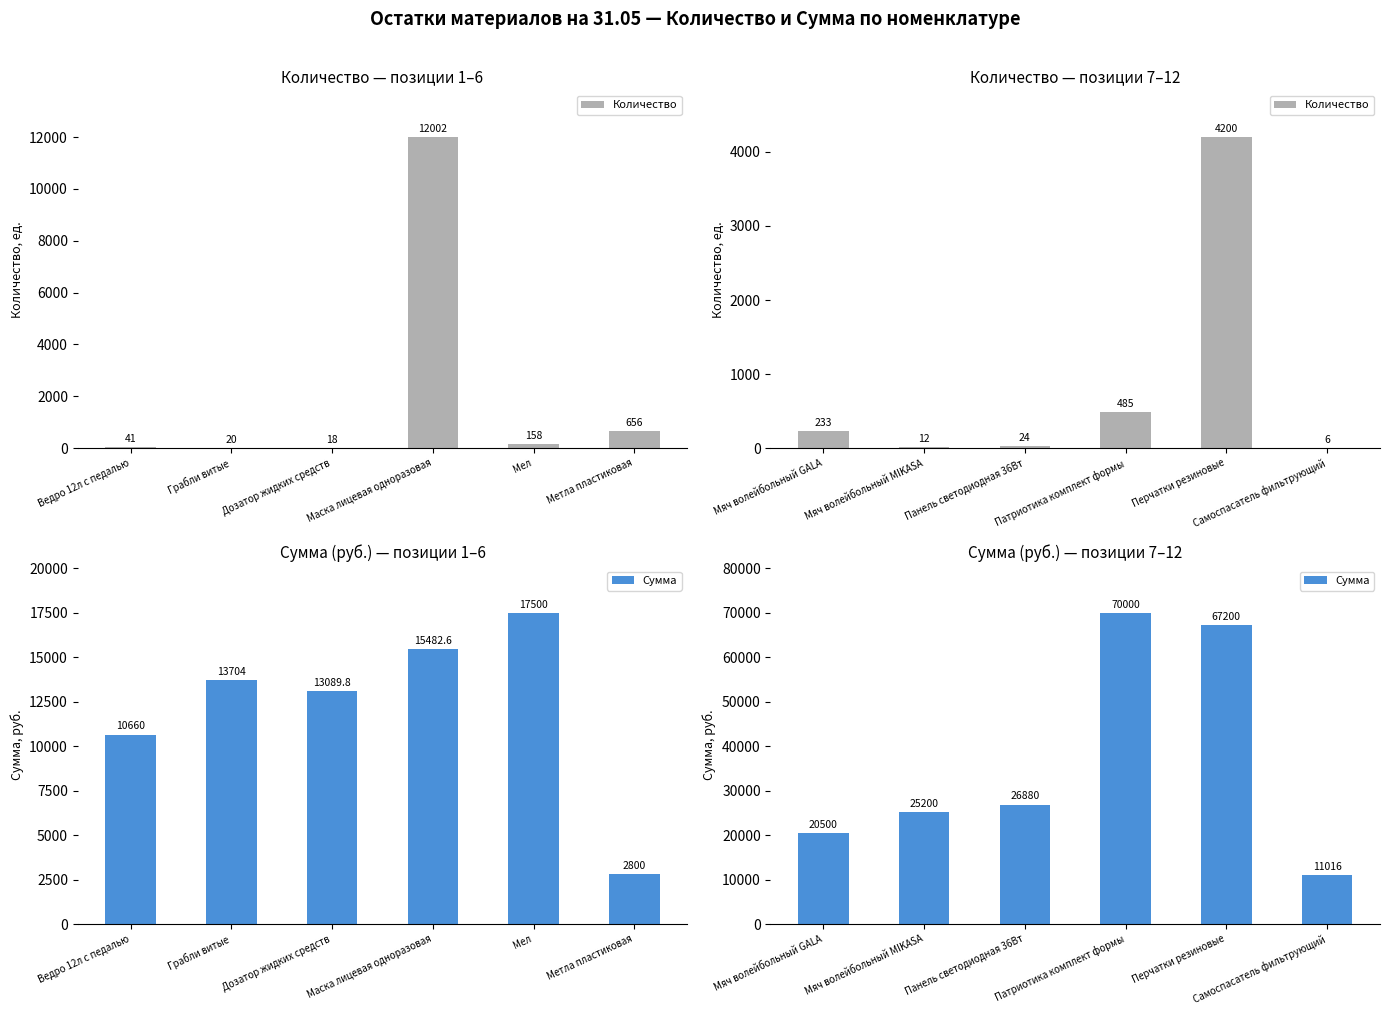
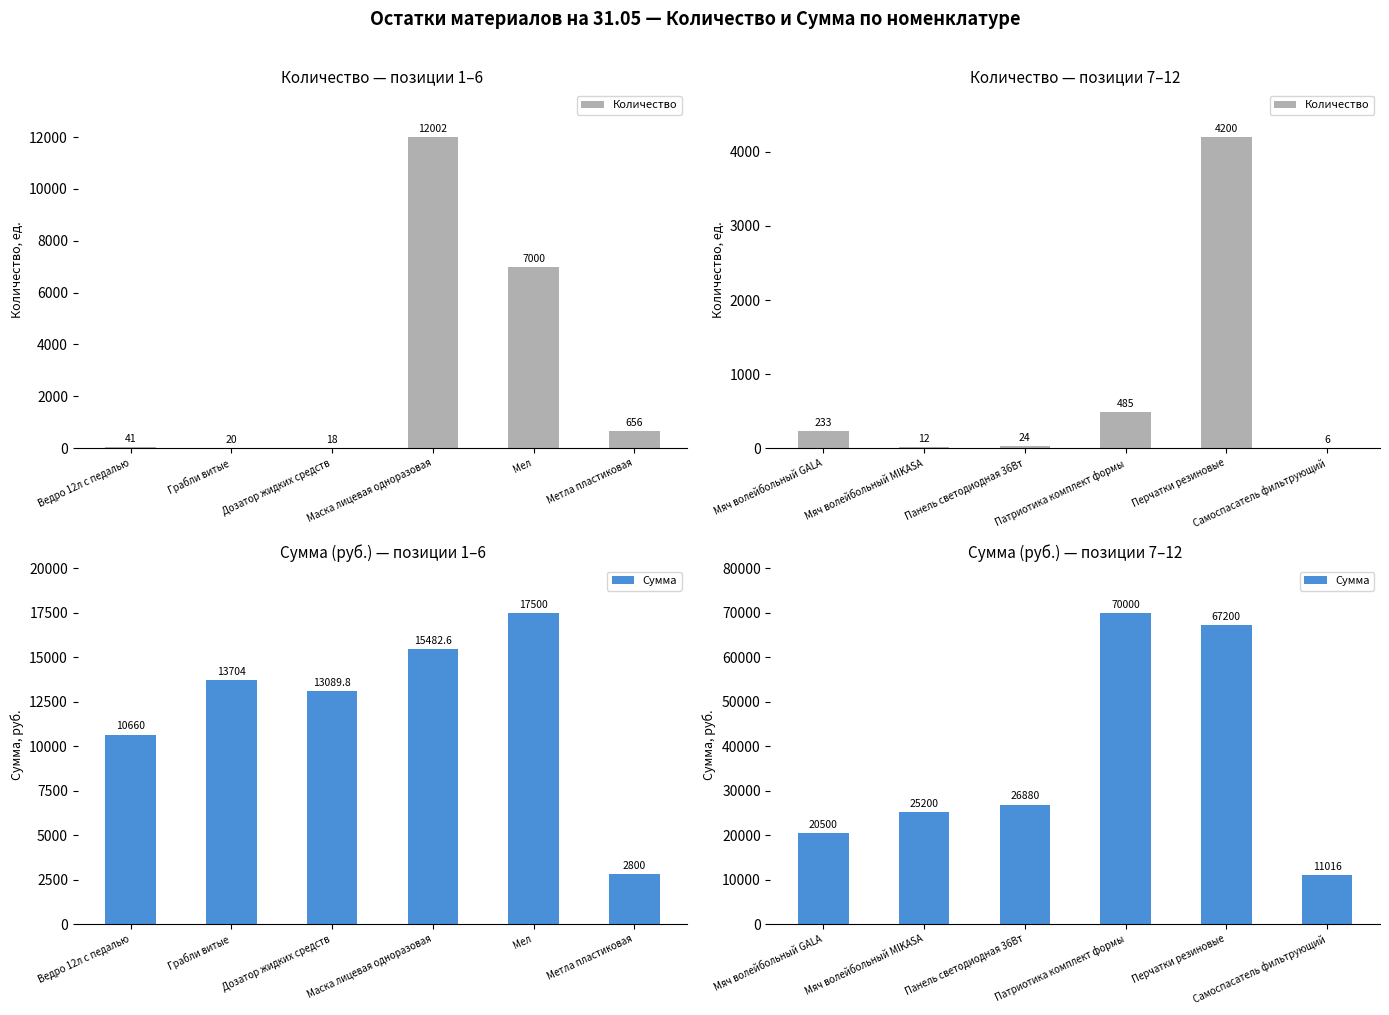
Количество — позиции 1–6, Мел: 158 -> 7000
